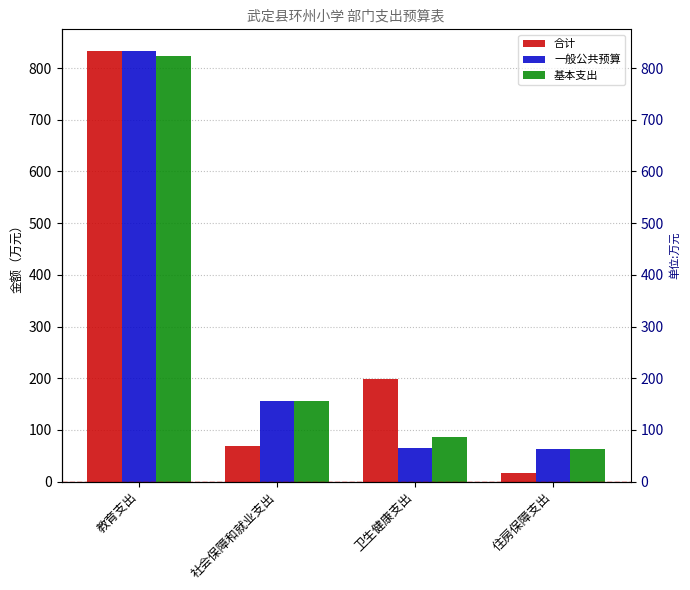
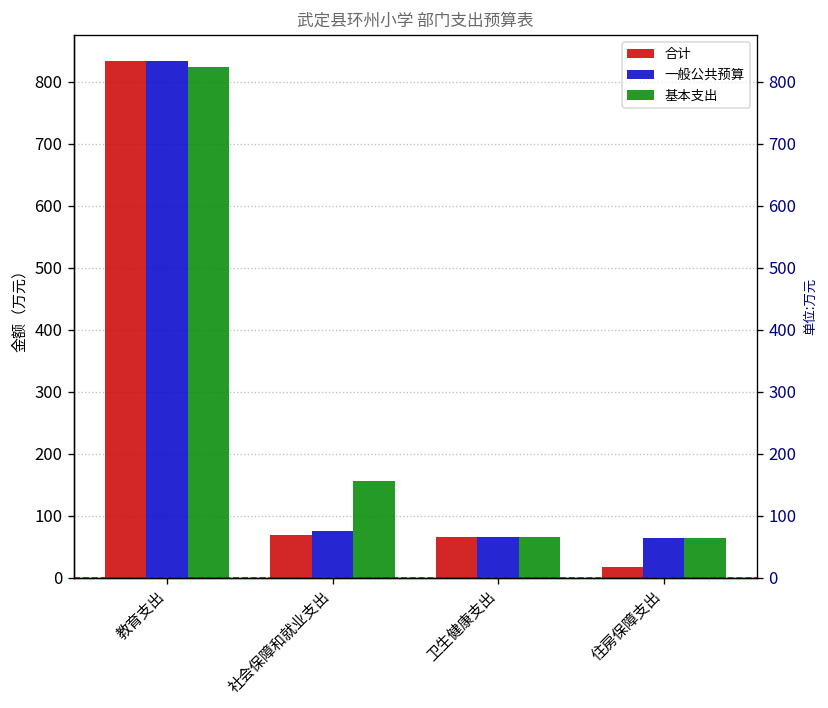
一般公共预算, 社会保障和就业支出: 160 -> 80
合计, 卫生健康支出: 200 -> 70
基本支出, 卫生健康支出: 90 -> 70
